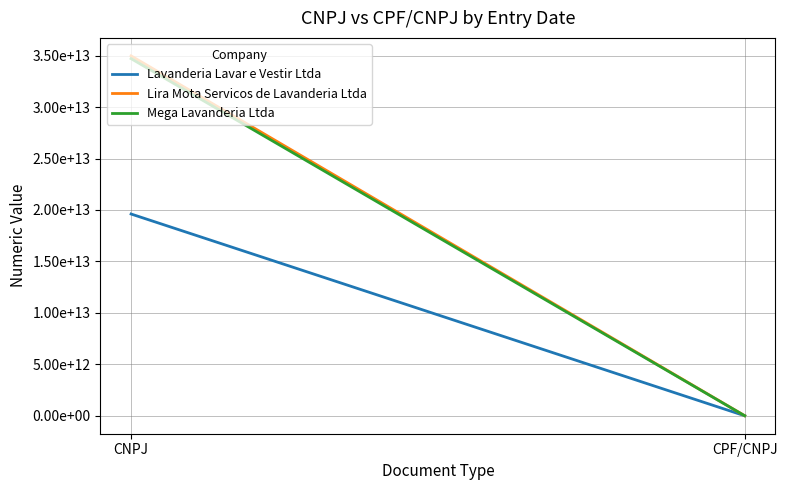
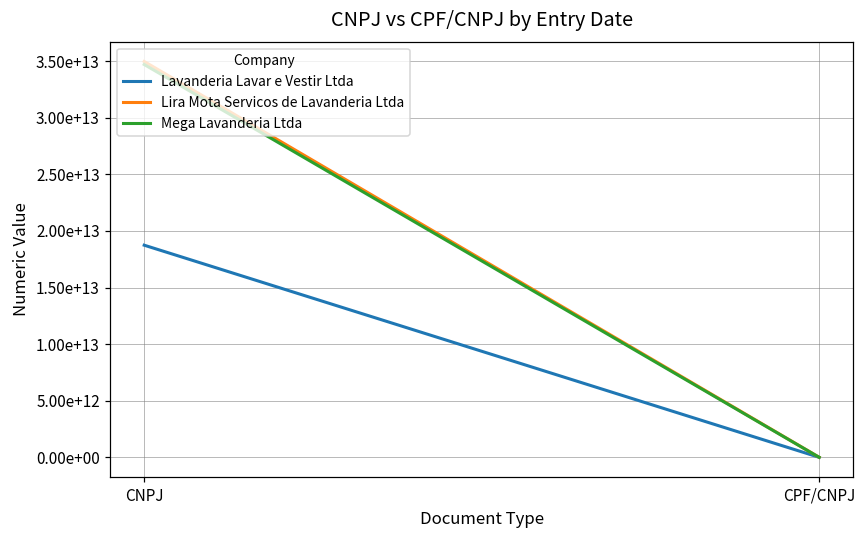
Lavanderia Lavar e Vestir Ltda, CNPJ: 19600000000000 -> 18700000000000
